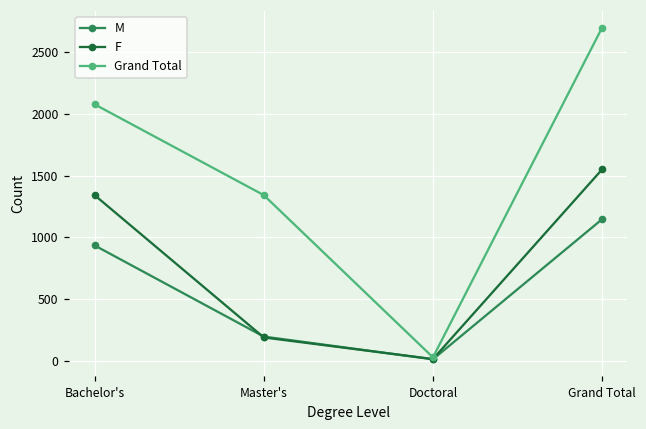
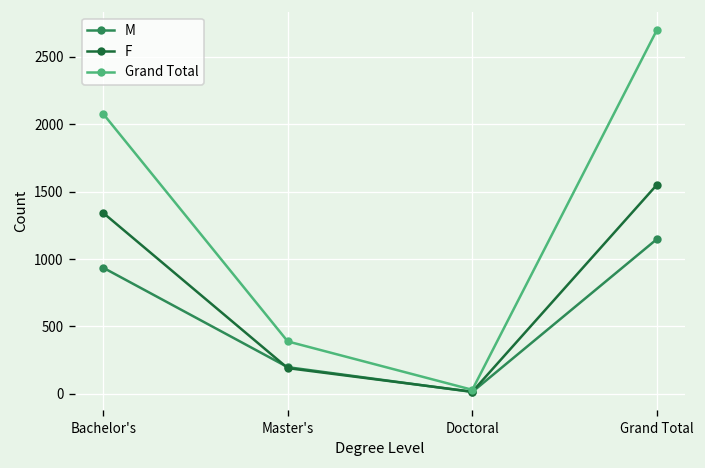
Grand Total, Master's: 1340 -> 390
